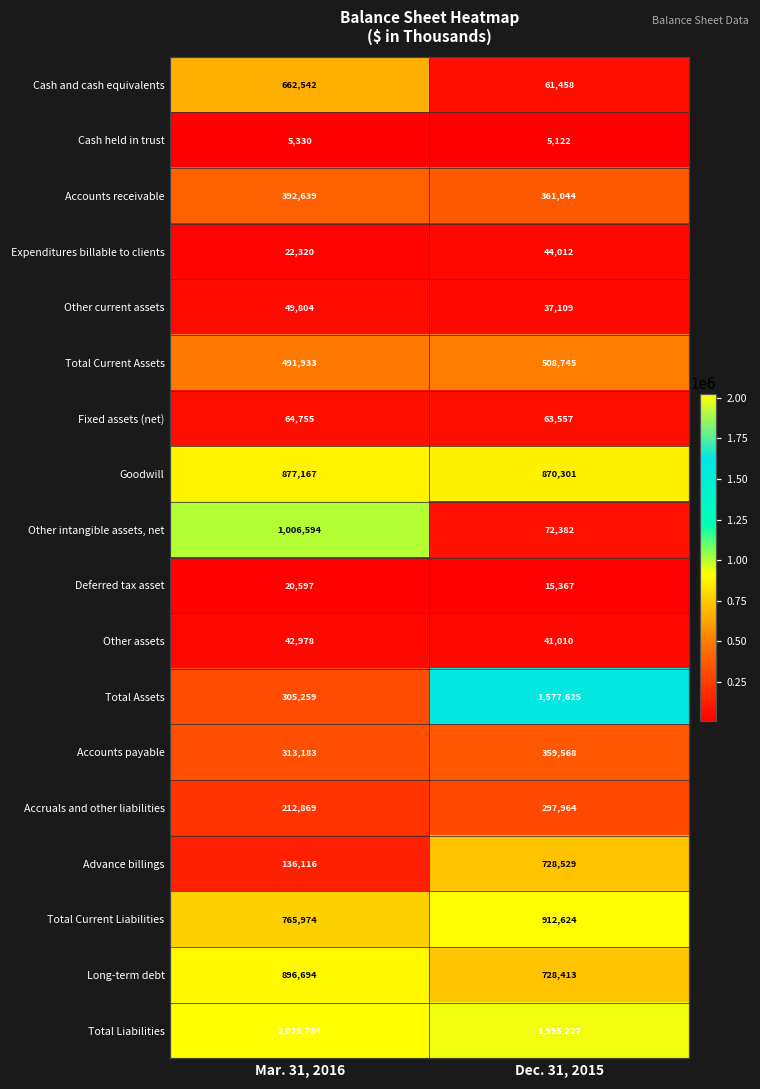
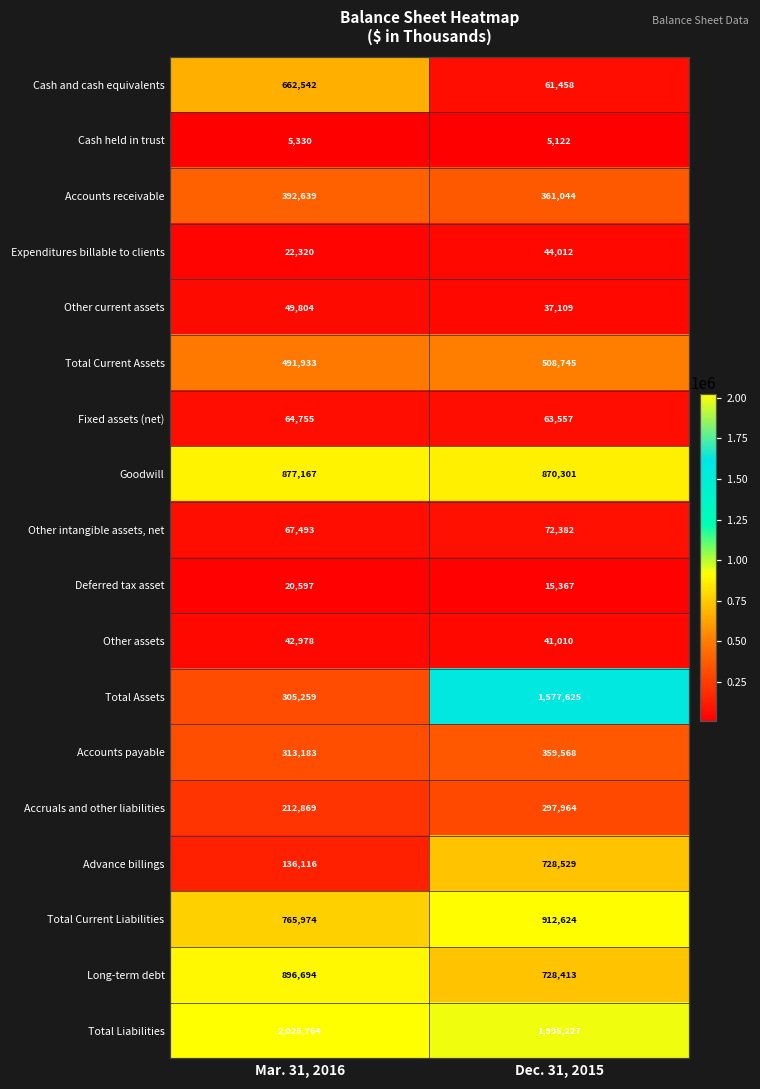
Other intangible assets, net, Mar. 31, 2016: 1,006,594 -> 67,493
